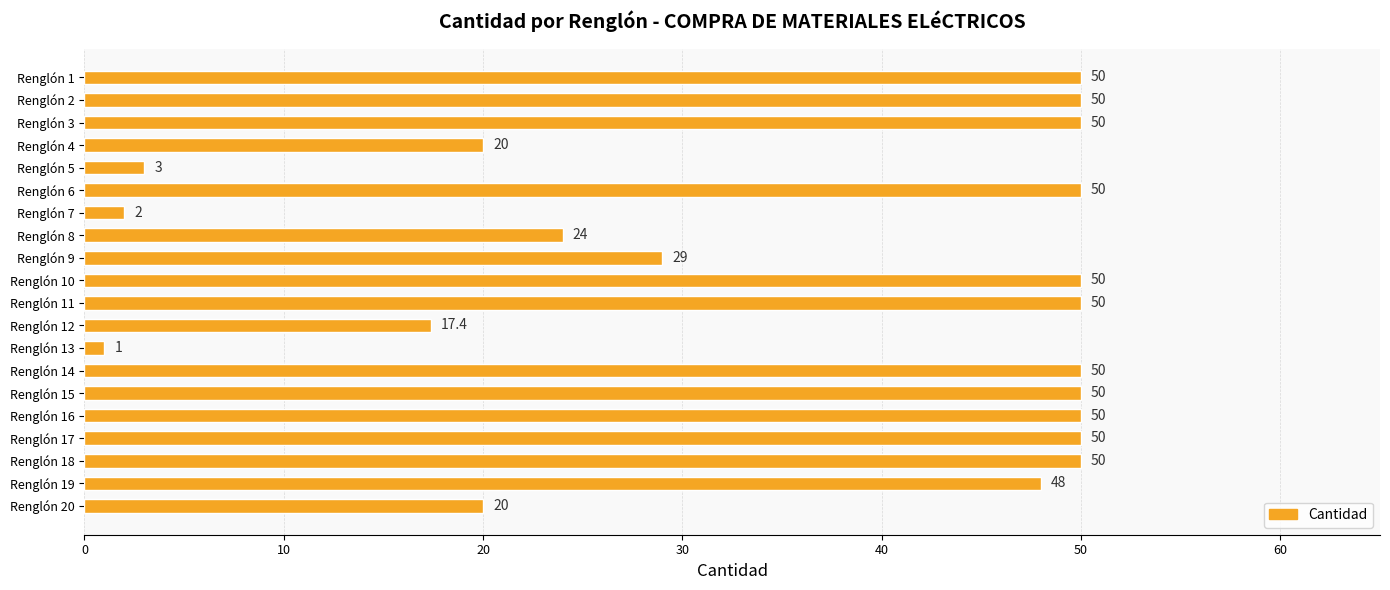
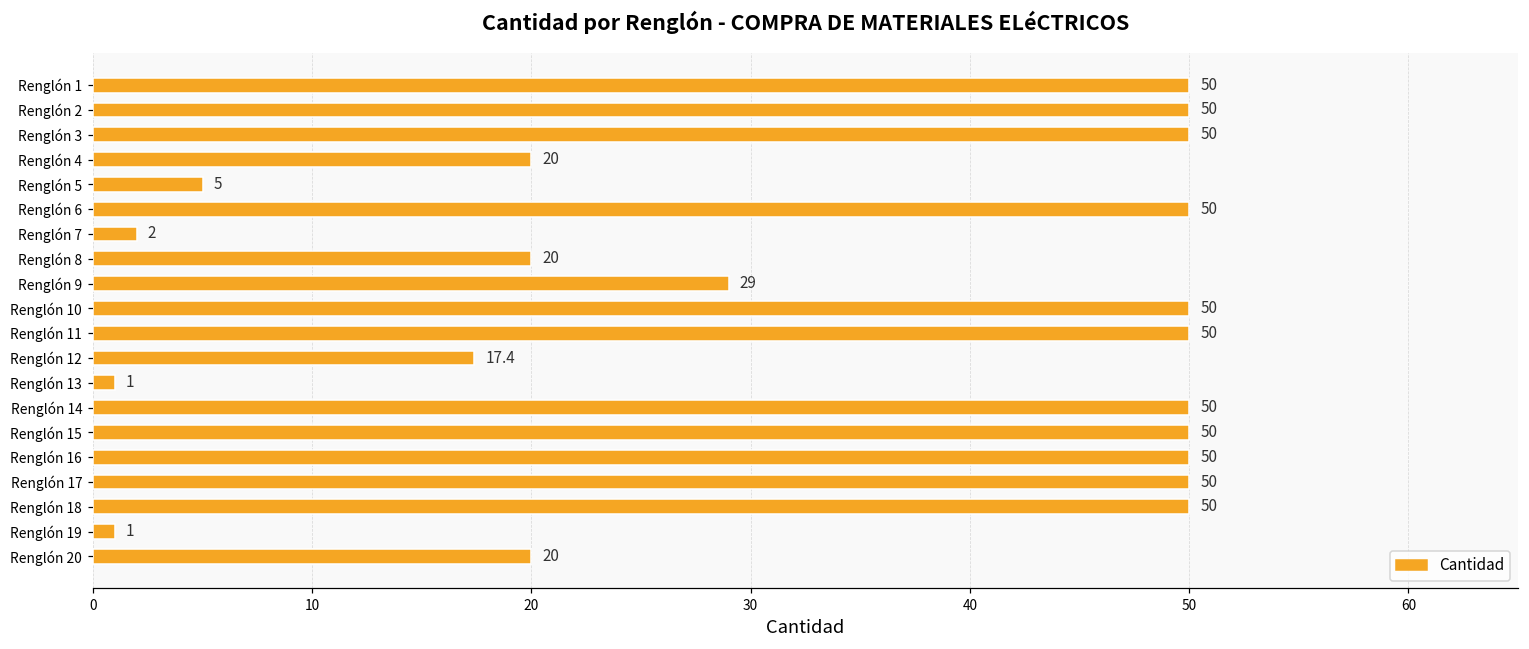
Renglón 5: 3 -> 5
Renglón 8: 24 -> 20
Renglón 19: 48 -> 1
